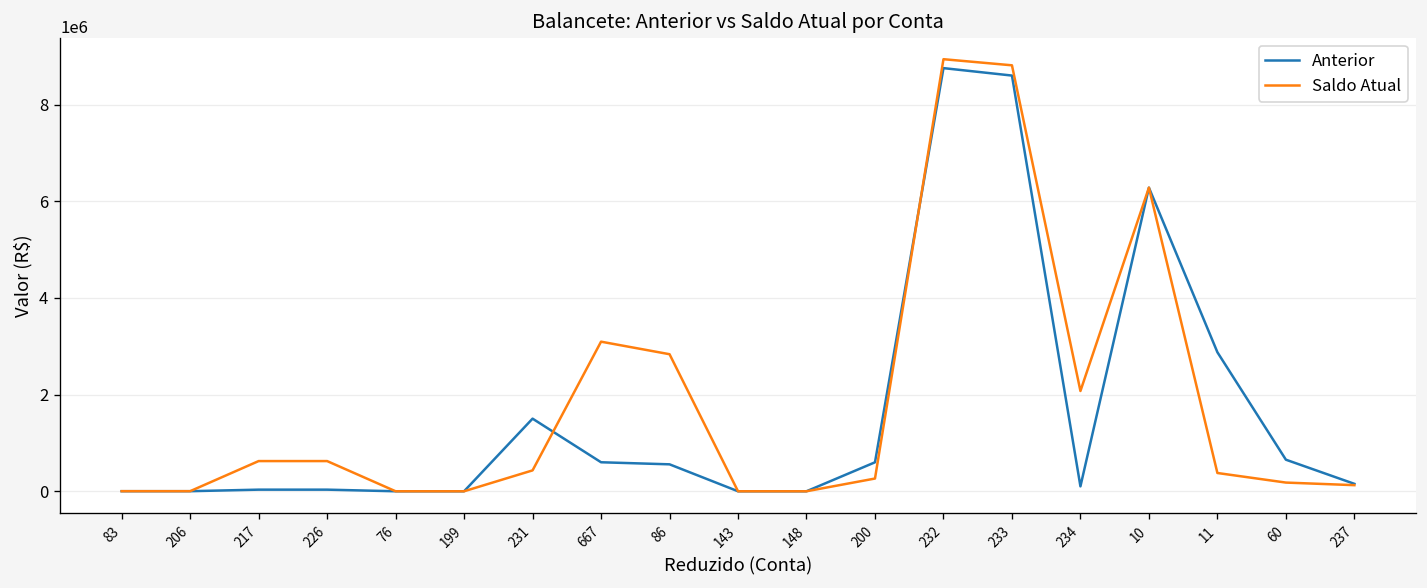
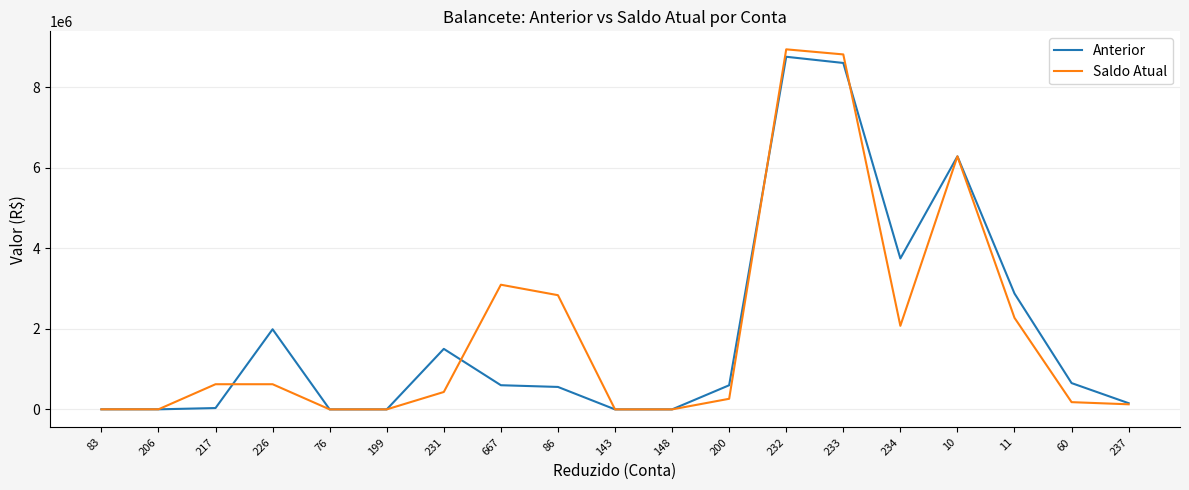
Anterior, 226: 0 -> 2000000
Anterior, 234: 100000 -> 3700000
Saldo Atual, 11: 400000 -> 2300000
